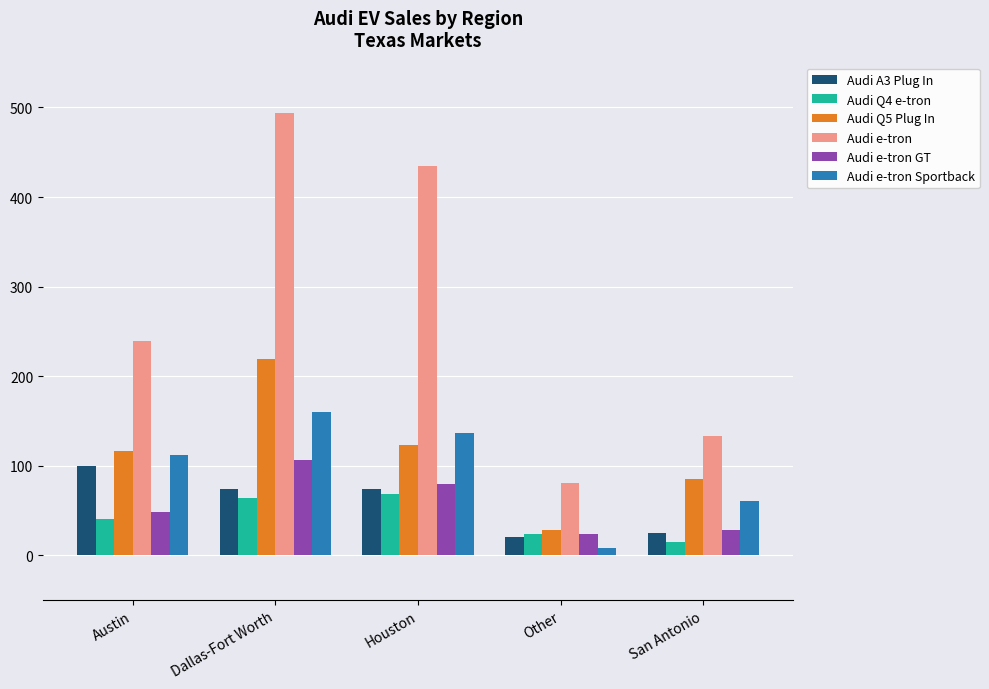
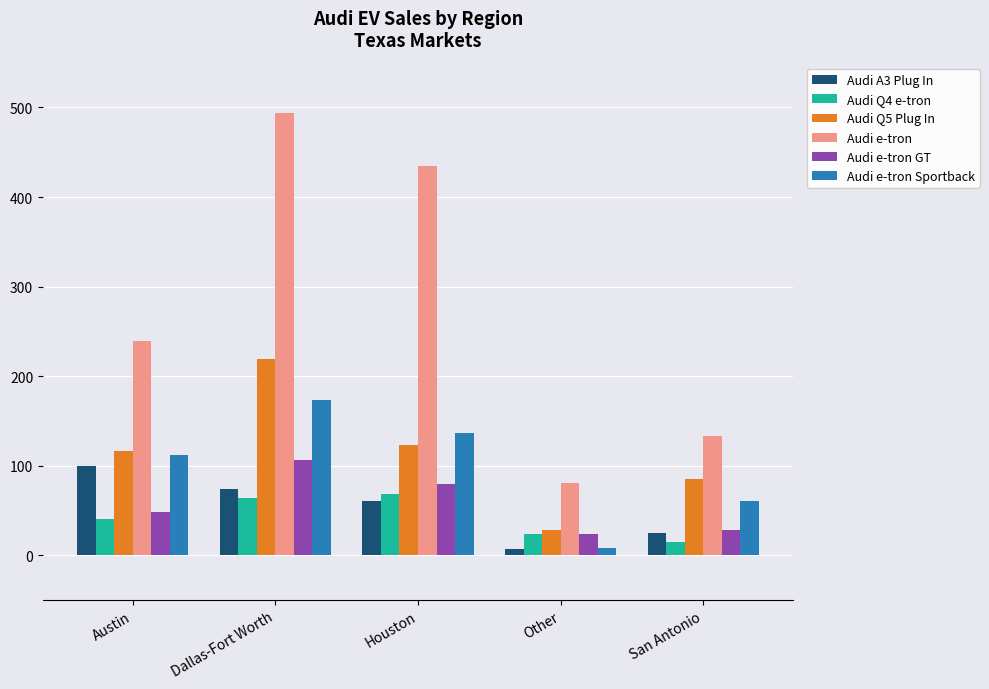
Audi e-tron Sportback, Dallas-Fort Worth: 160 -> 170
Audi A3 Plug In, Houston: 70 -> 60
Audi A3 Plug In, Other: 20 -> 10
